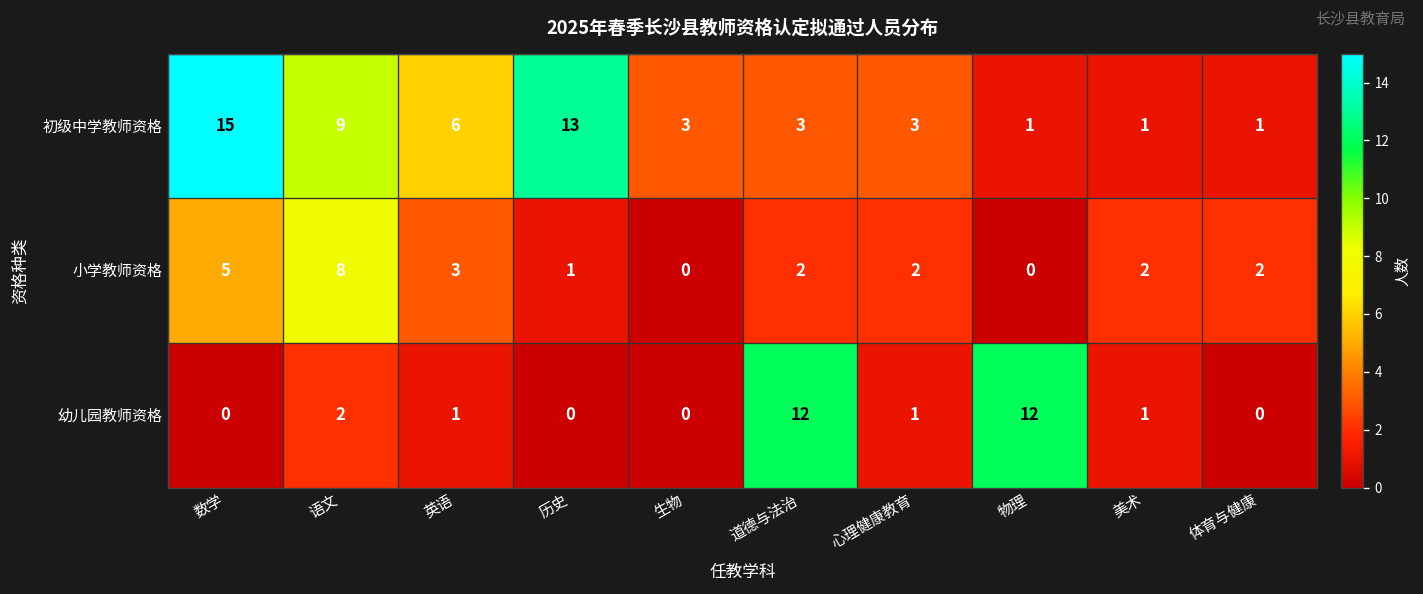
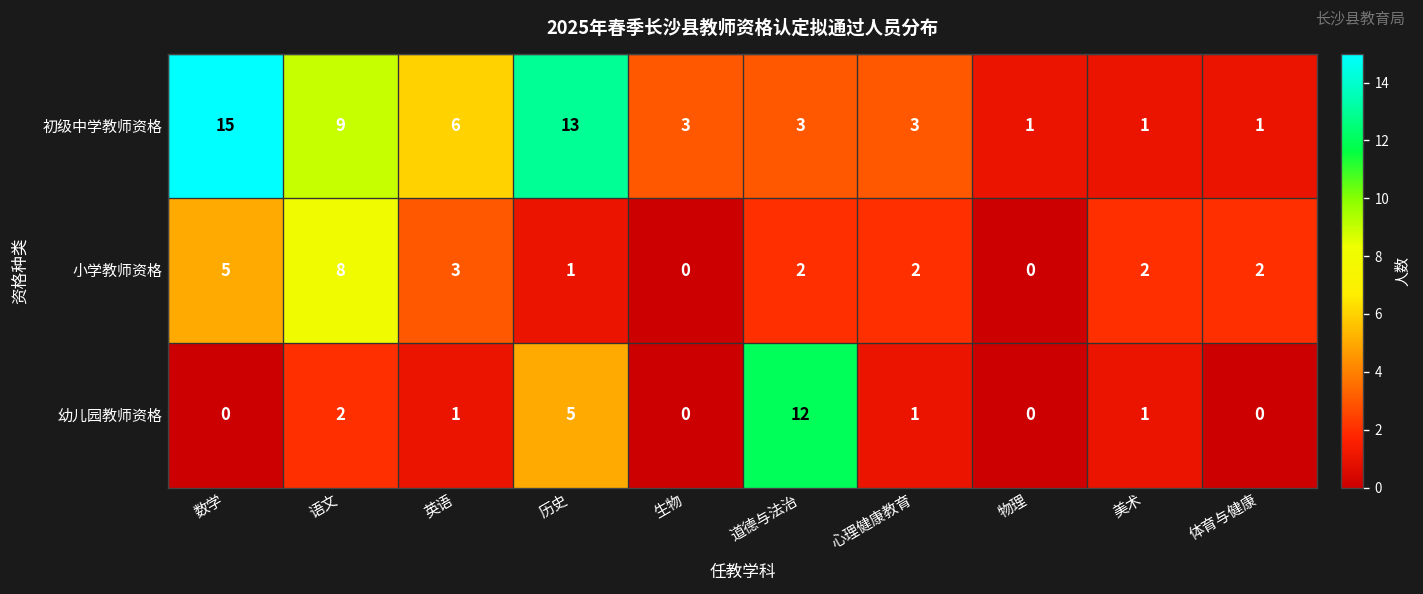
幼儿园教师资格, 历史: 0 -> 5
幼儿园教师资格, 物理: 12 -> 0
